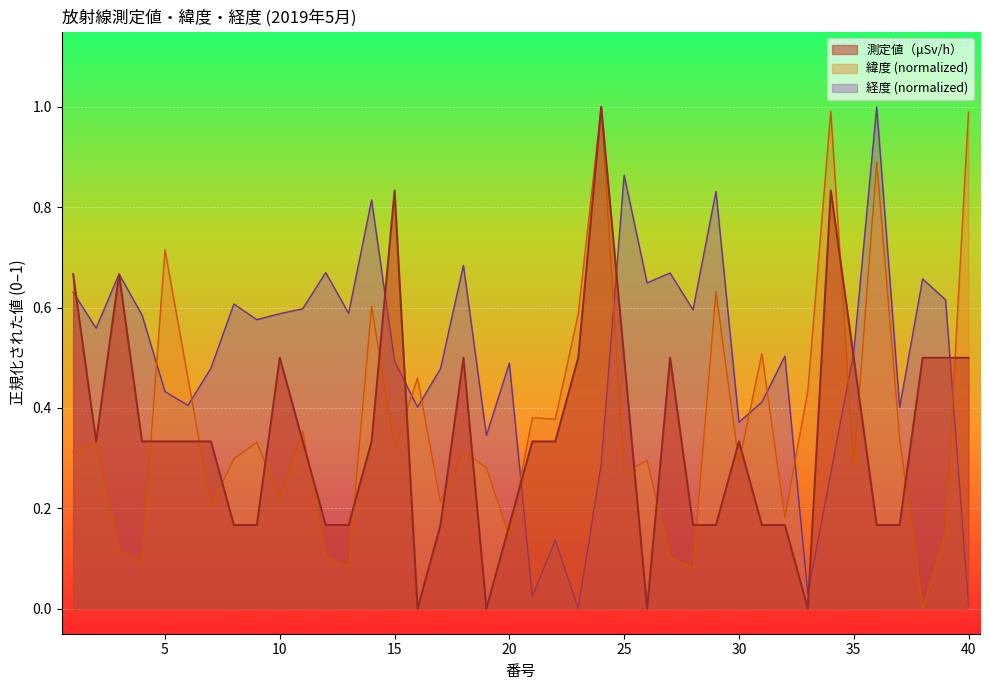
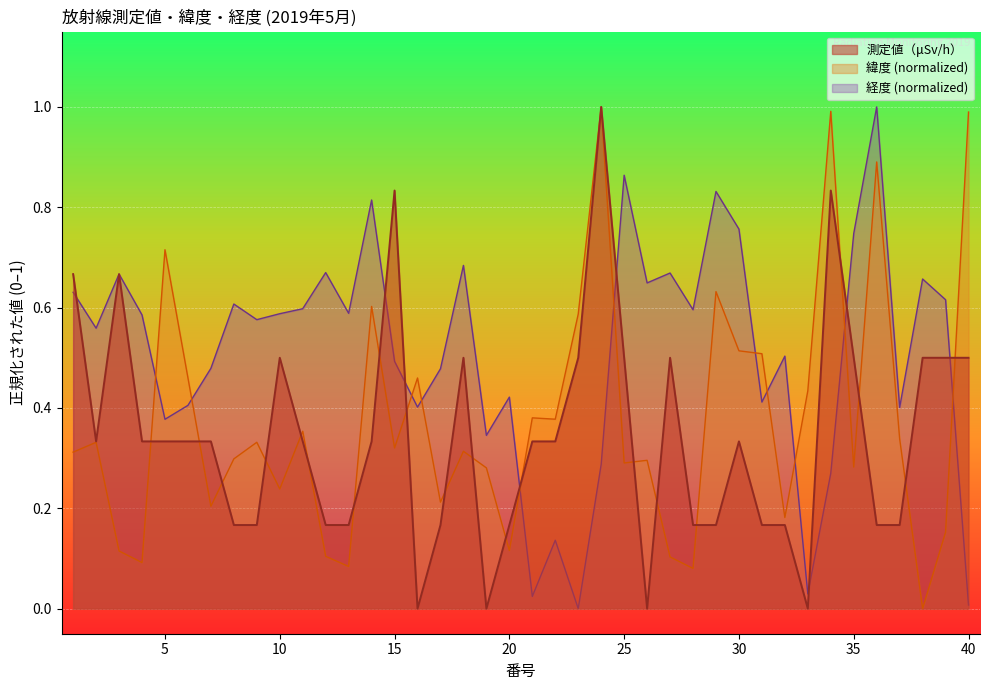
経度 (normalized), 5: 0.43 -> 0.38
緯度 (normalized), 10: 0.22 -> 0.24
緯度 (normalized), 20: 0.14 -> 0.12
経度 (normalized), 20: 0.49 -> 0.42
緯度 (normalized), 25: 0.27 -> 0.29
緯度 (normalized), 30: 0.29 -> 0.51
経度 (normalized), 30: 0.37 -> 0.76
経度 (normalized), 35: 0.51 -> 0.75
